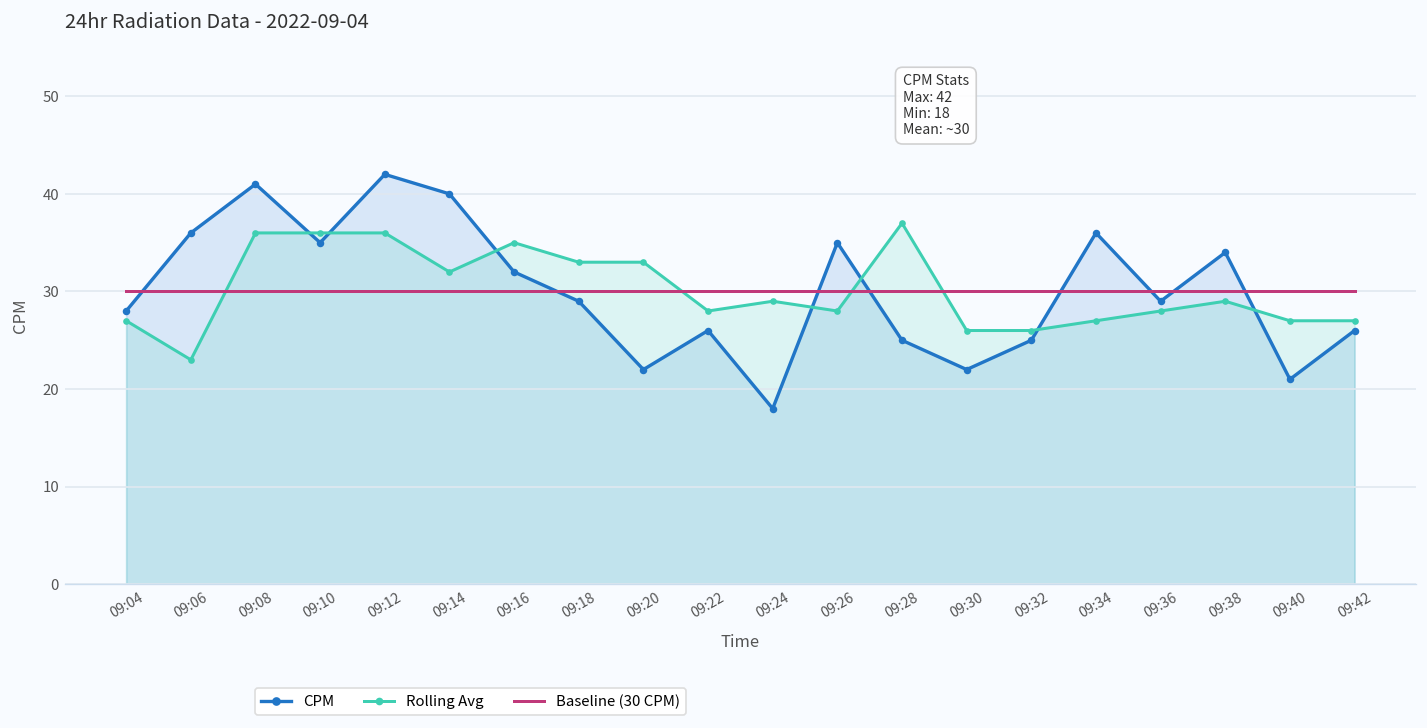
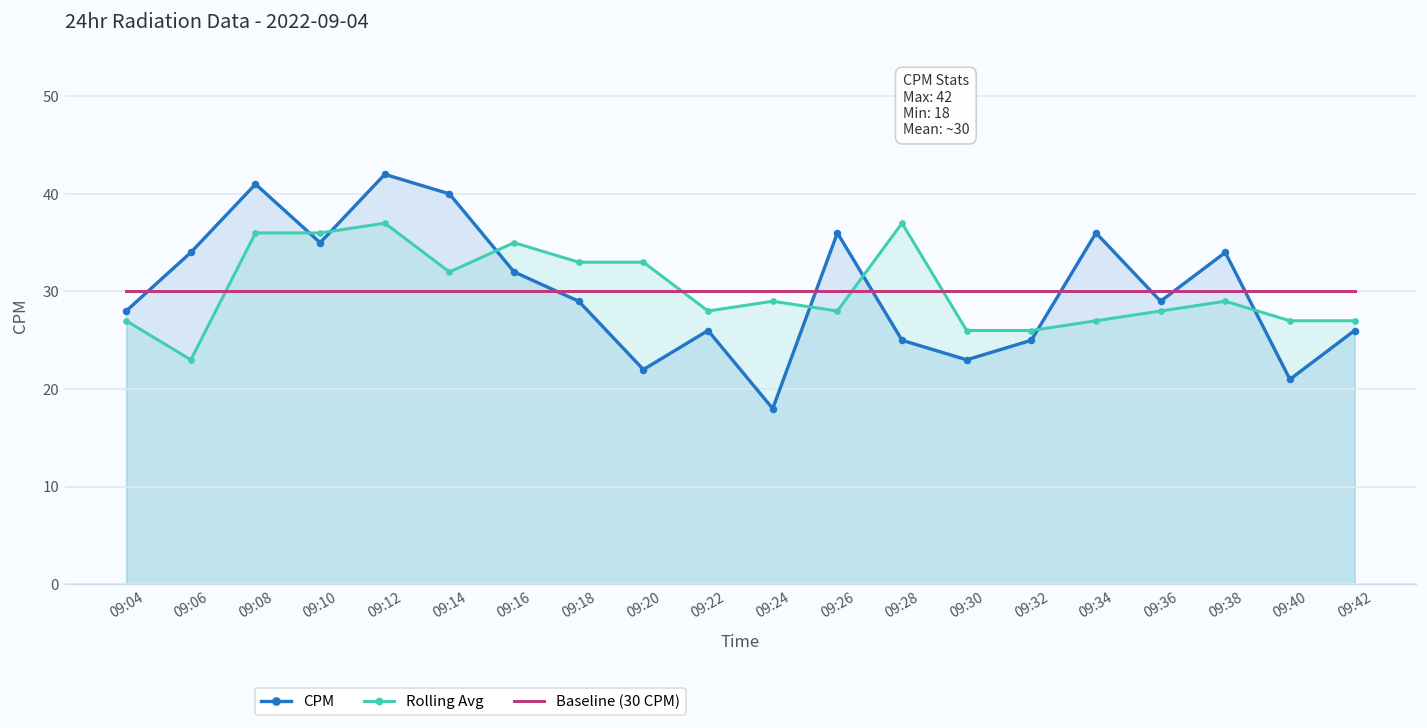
CPM, 09:06: 36 -> 34
Rolling Avg, 09:12: 36 -> 37
CPM, 09:26: 35 -> 36
CPM, 09:30: 22 -> 23
